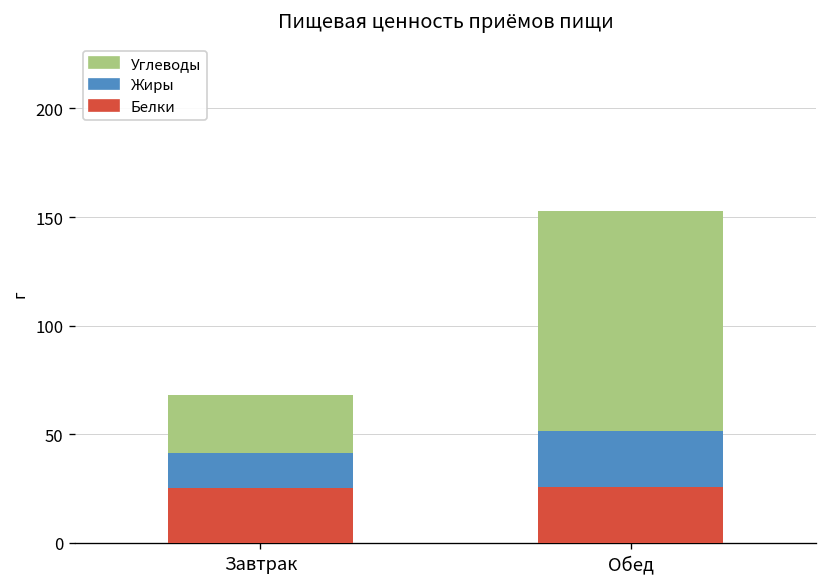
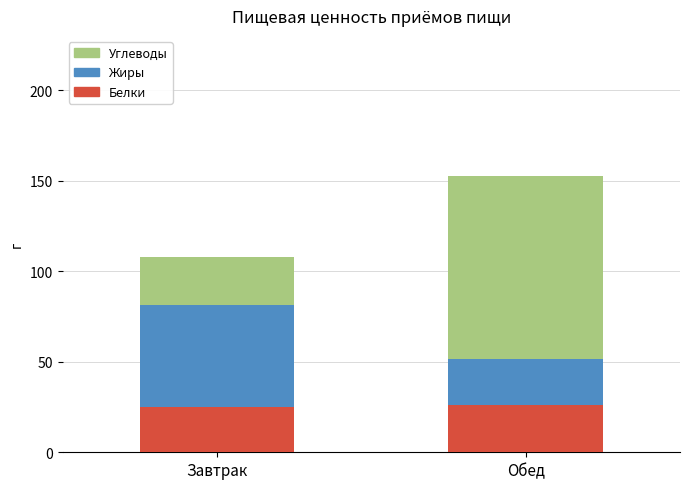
Жиры, Завтрак: 16 -> 56
